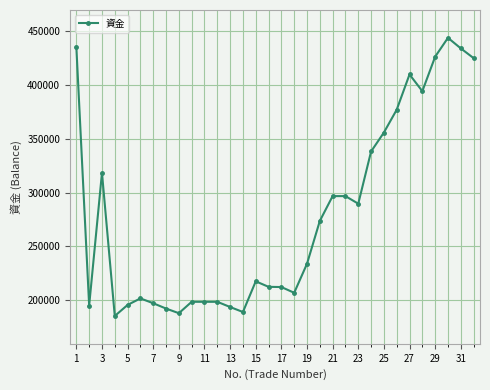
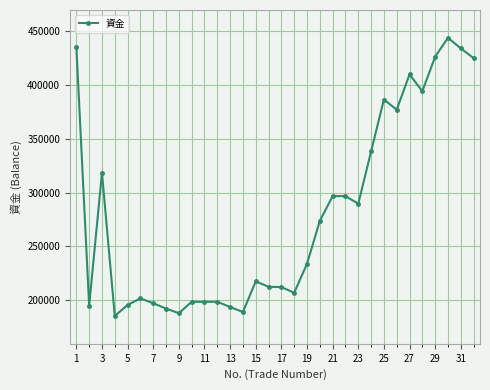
25: 356000 -> 386000
